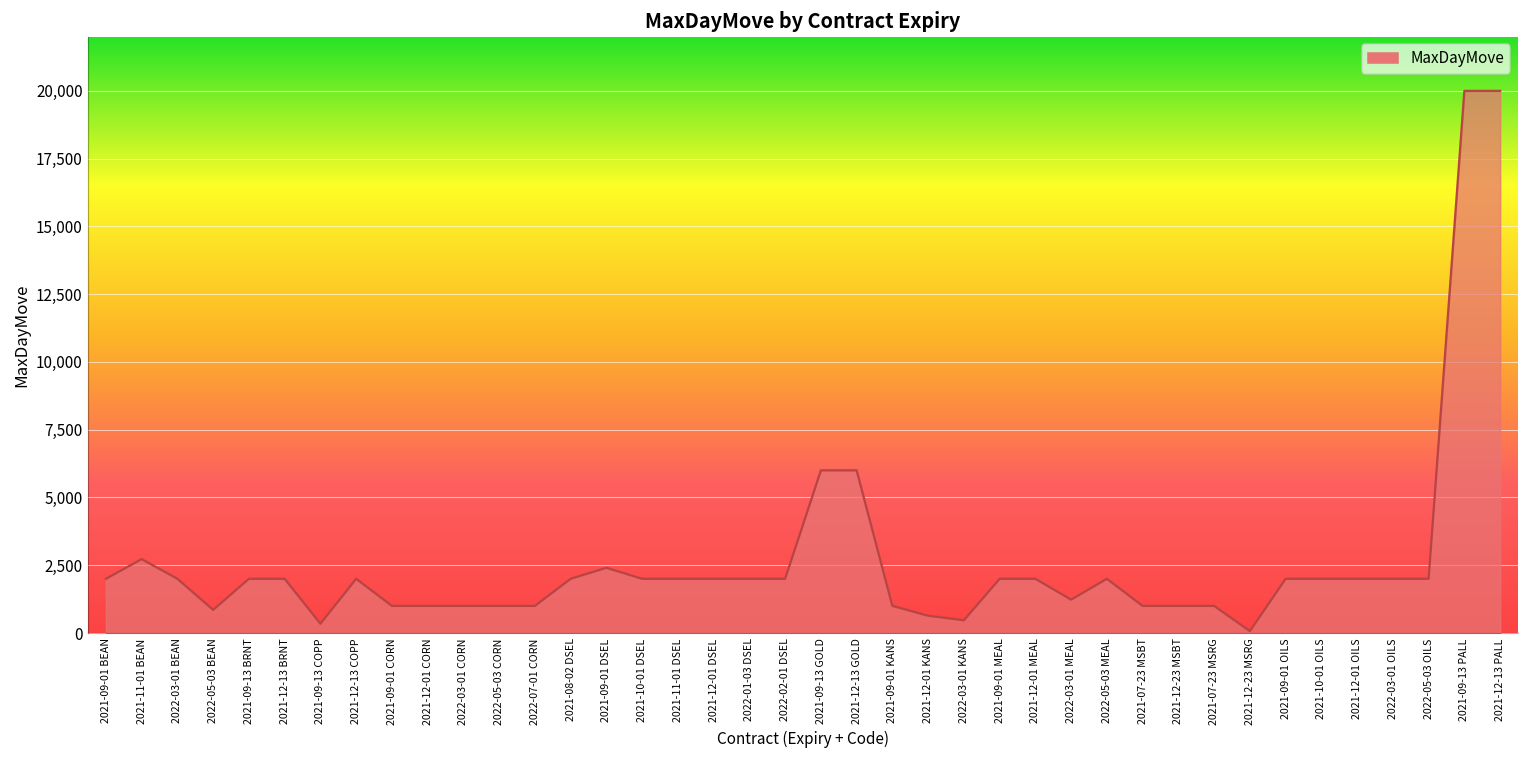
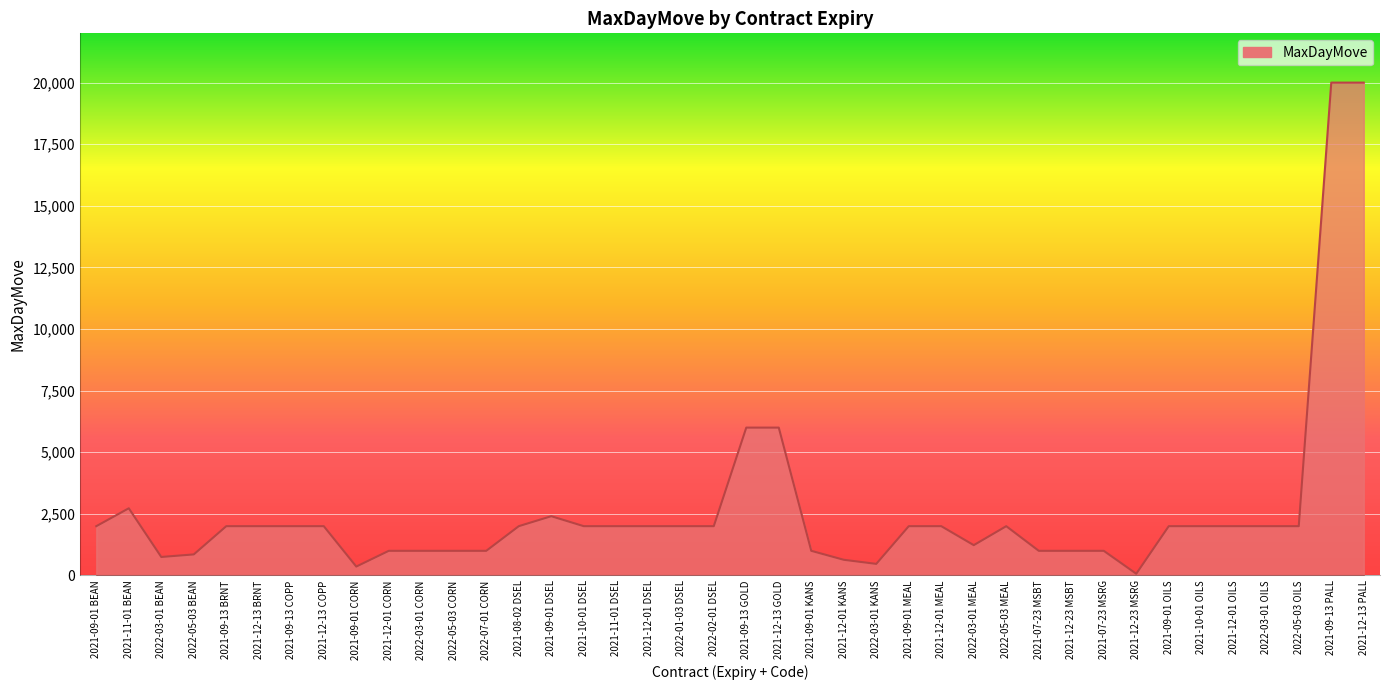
2022-03-01 BEAN: 2,000 -> 800
2021-09-13 COPP: 300 -> 2,000
2021-09-01 CORN: 1,000 -> 400
